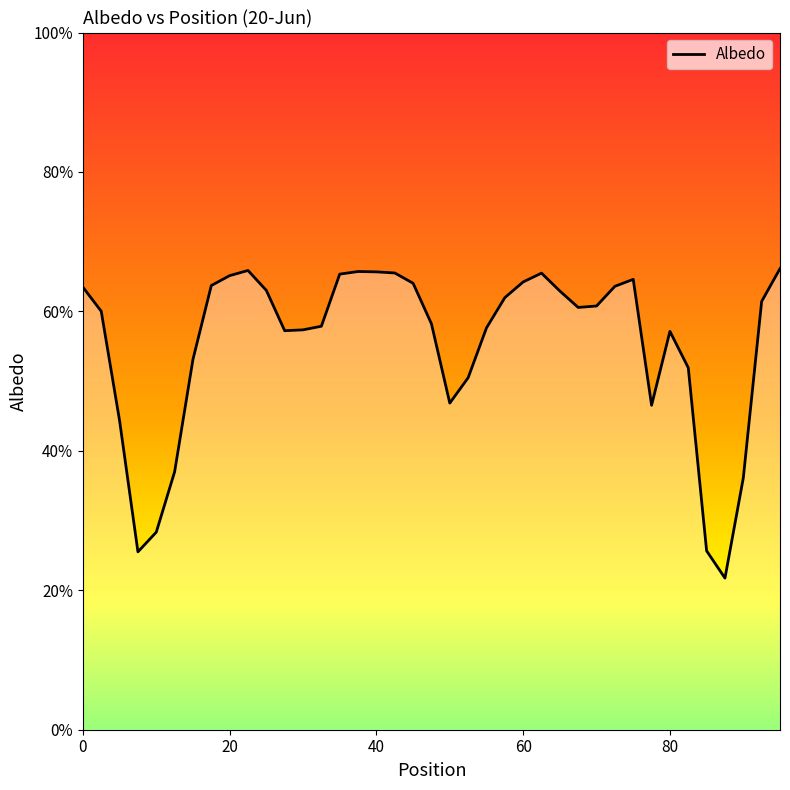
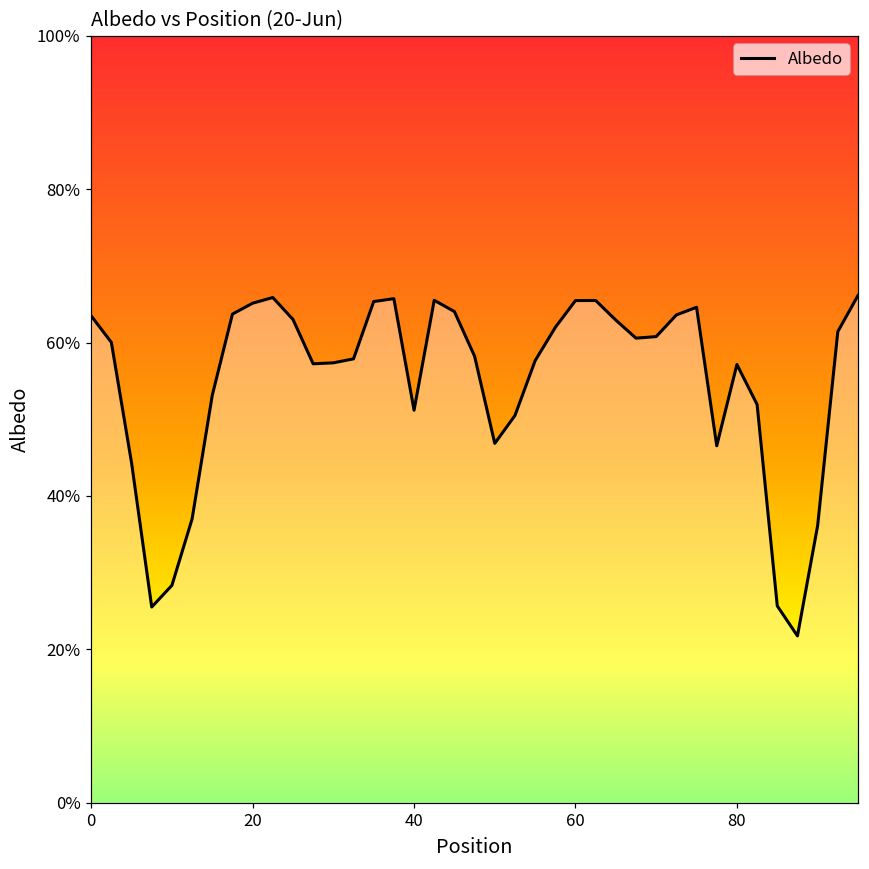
40: 66% -> 51%
60: 64% -> 65%
